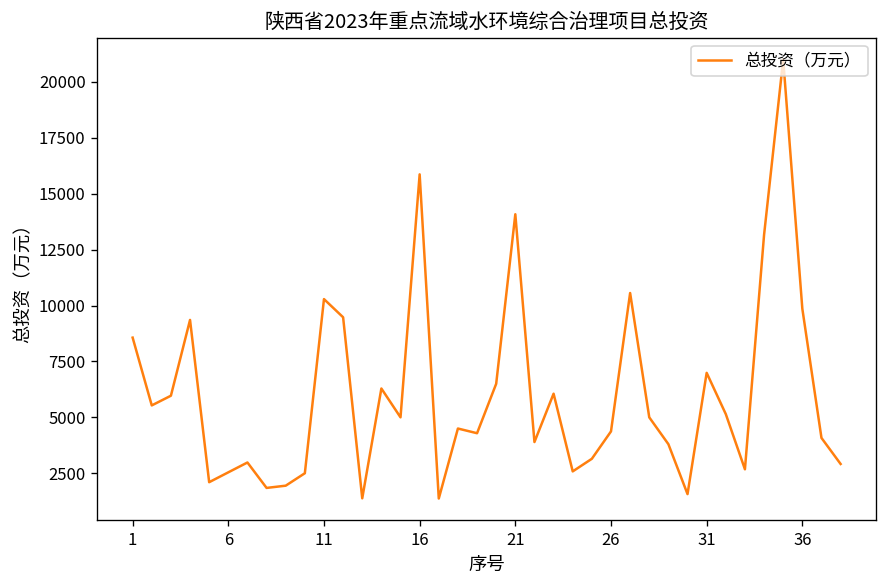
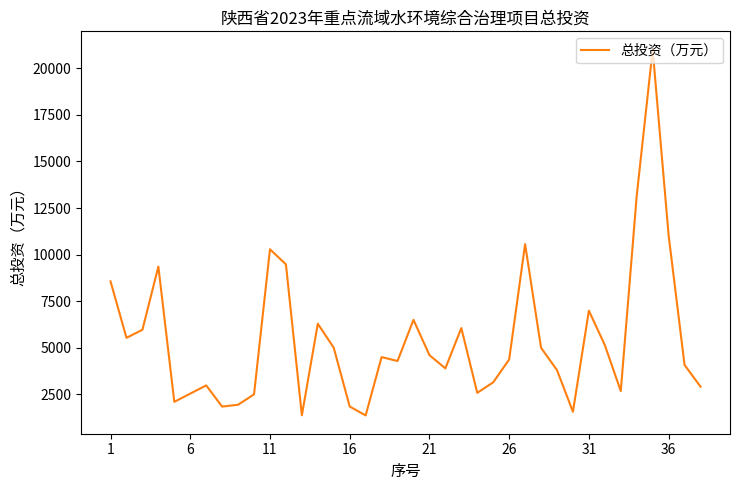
16: 15900 -> 1800
21: 14100 -> 4600
36: 9900 -> 11000
